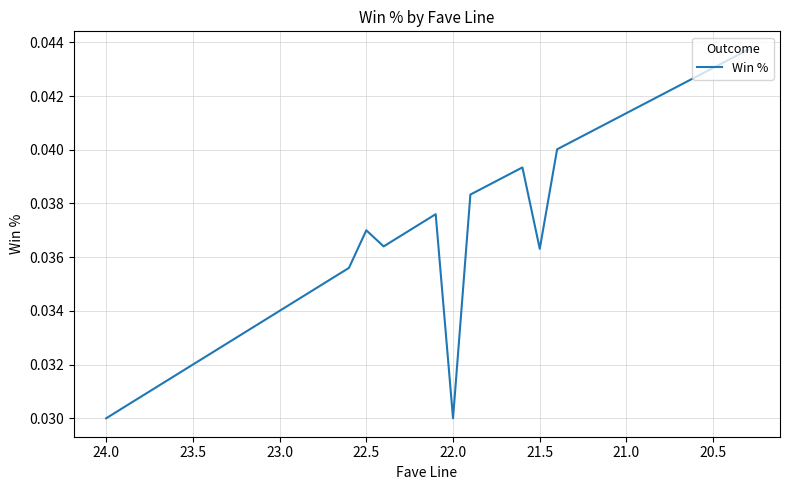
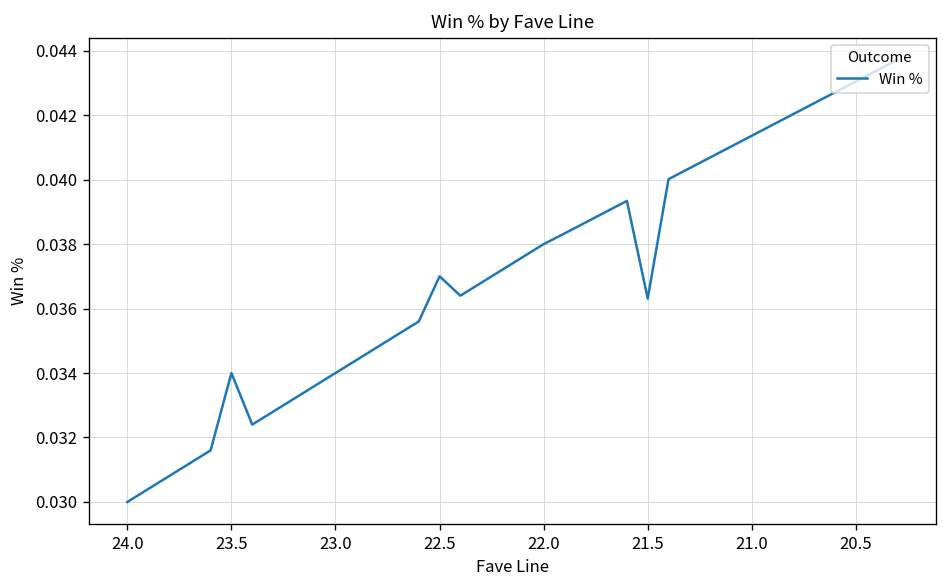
23.5: 0.032 -> 0.034
22.0: 0.030 -> 0.038
